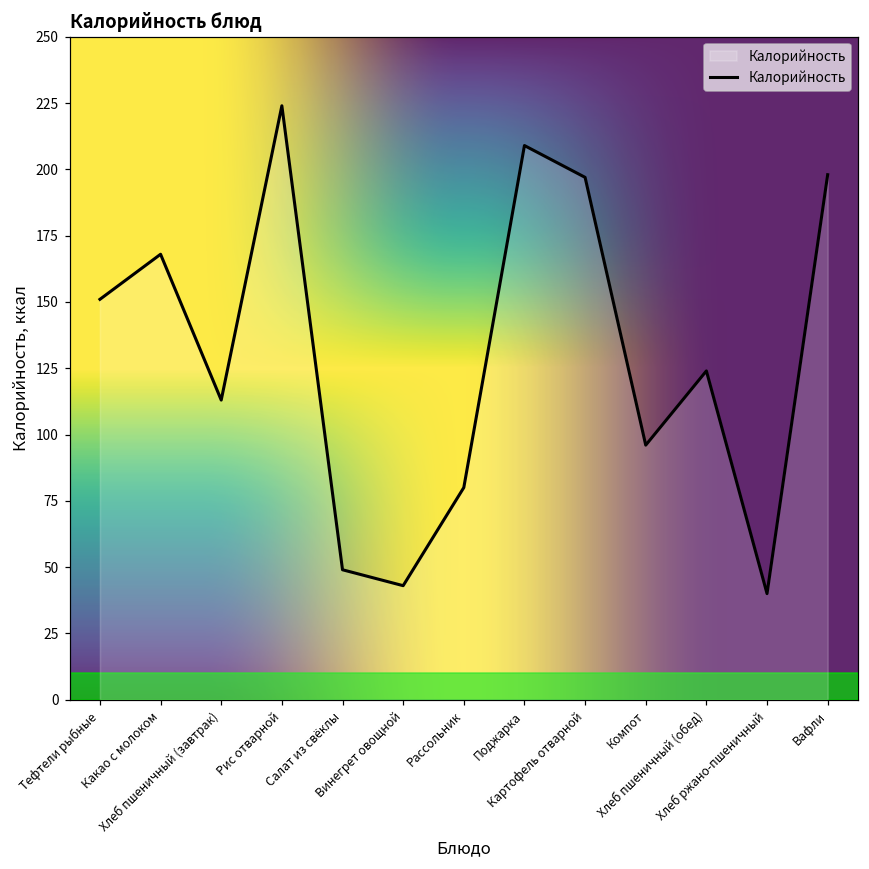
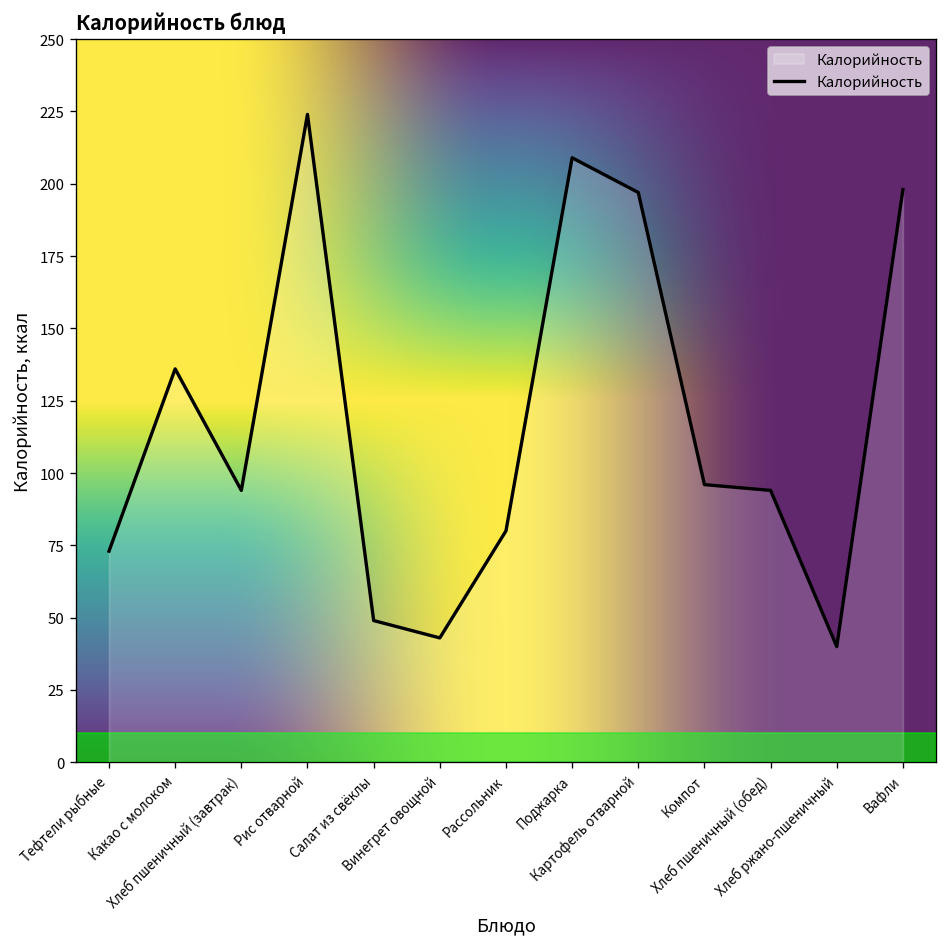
Тефтели рыбные: 151 -> 73
Какао с молоком: 168 -> 136
Хлеб пшеничный (завтрак): 113 -> 94
Хлеб пшеничный (обед): 124 -> 94
